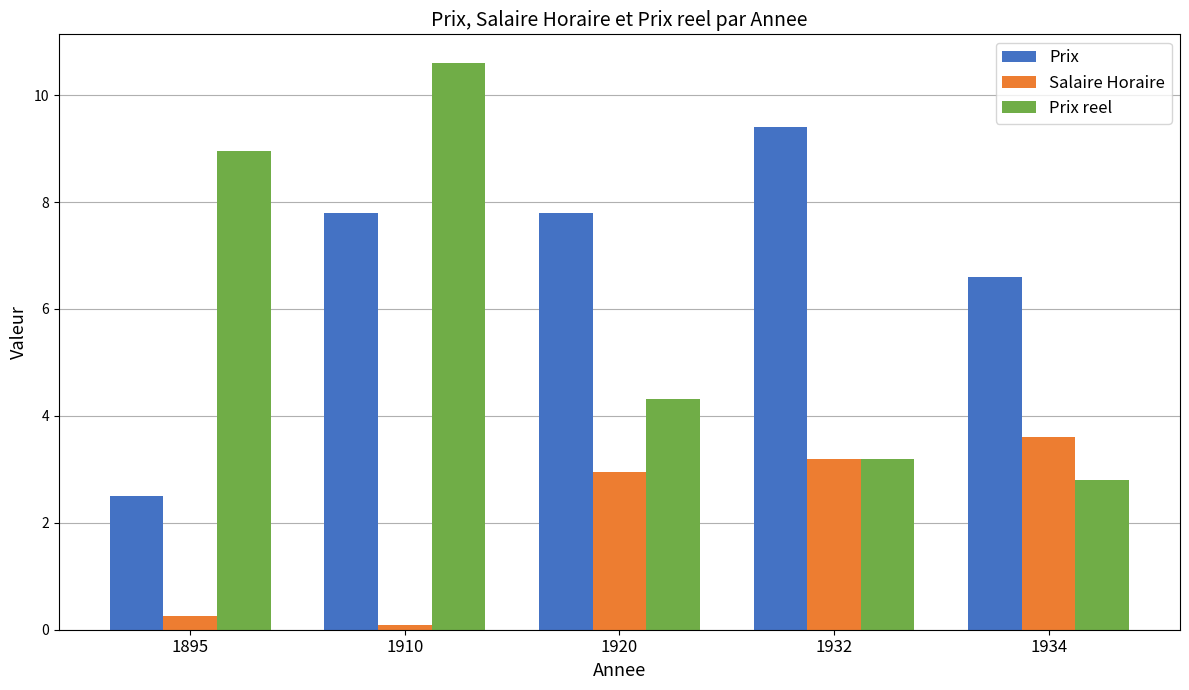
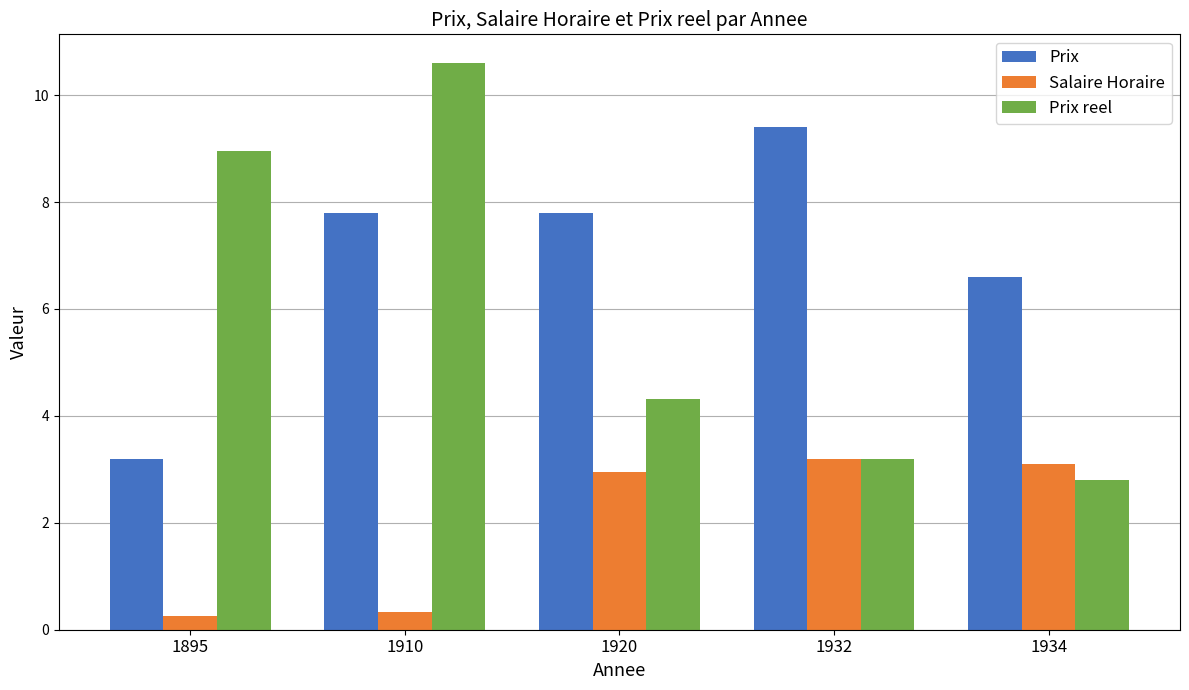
Prix, 1895: 2.5 -> 3.2
Salaire Horaire, 1910: 0.1 -> 0.3
Salaire Horaire, 1934: 3.6 -> 3.1
